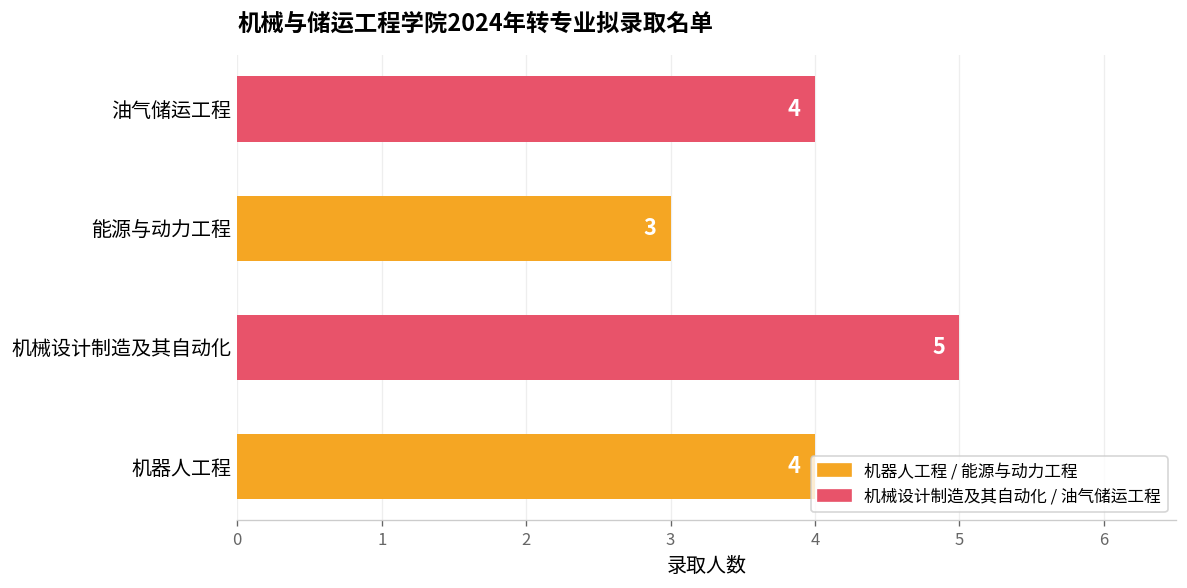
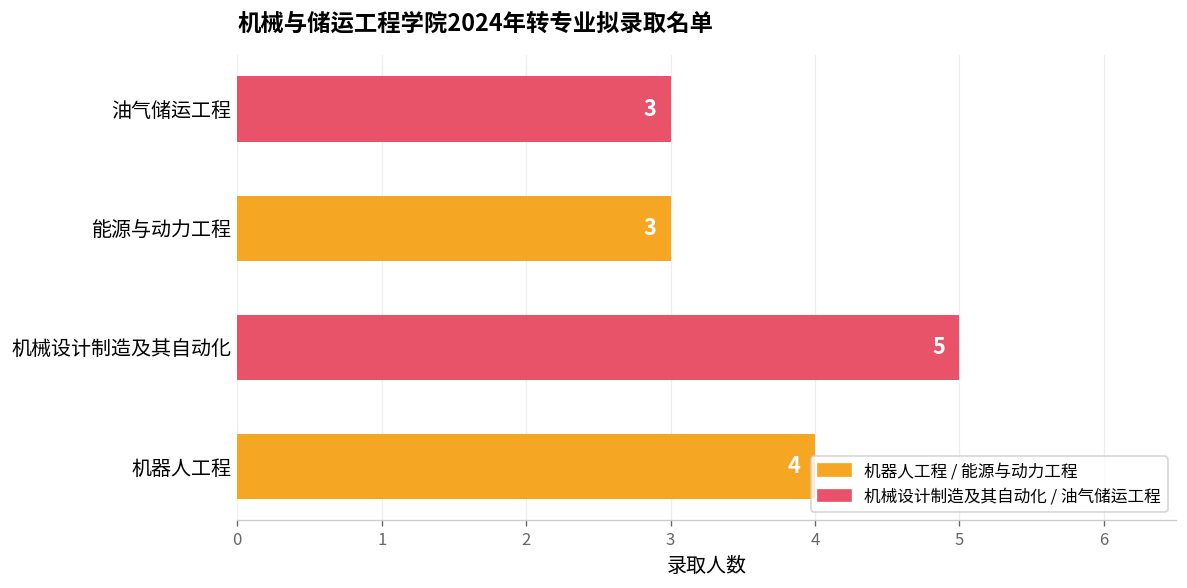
油气储运工程: 4 -> 3
